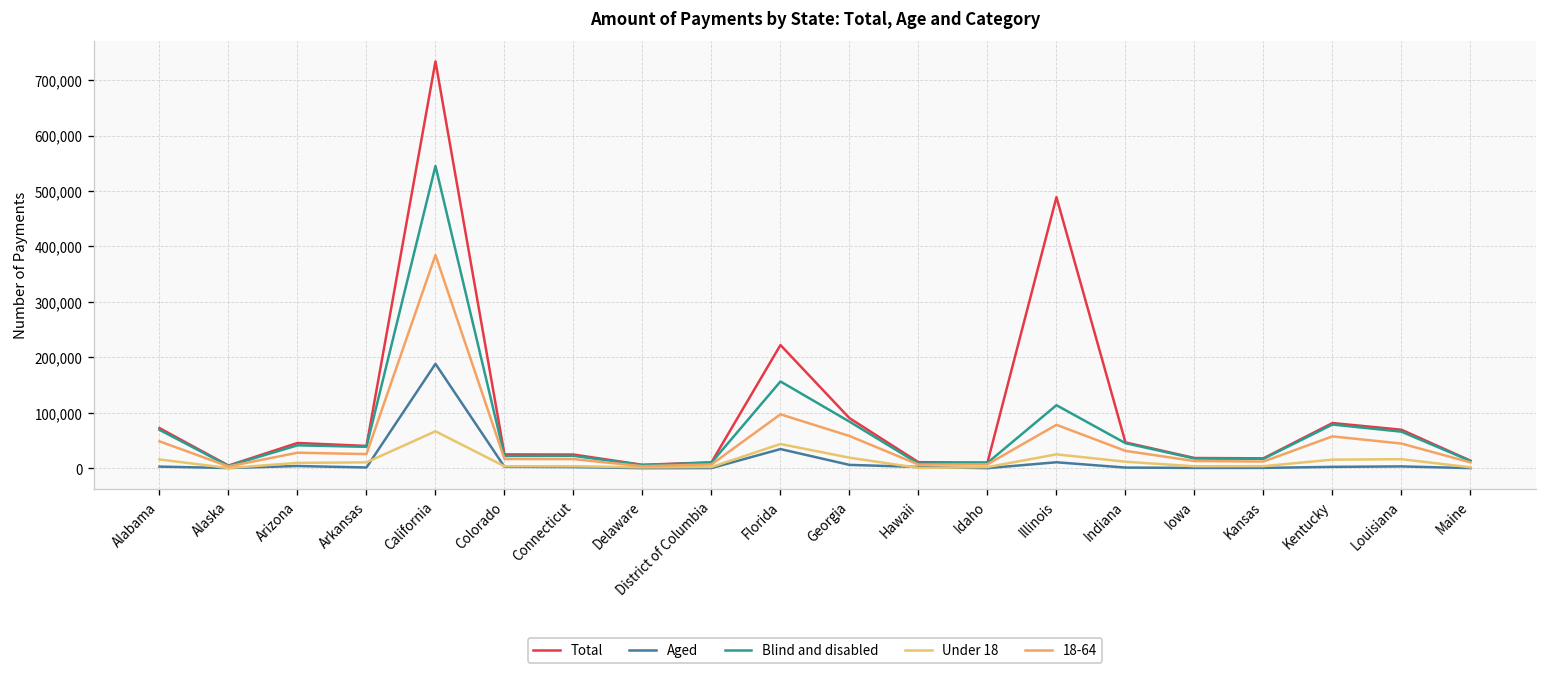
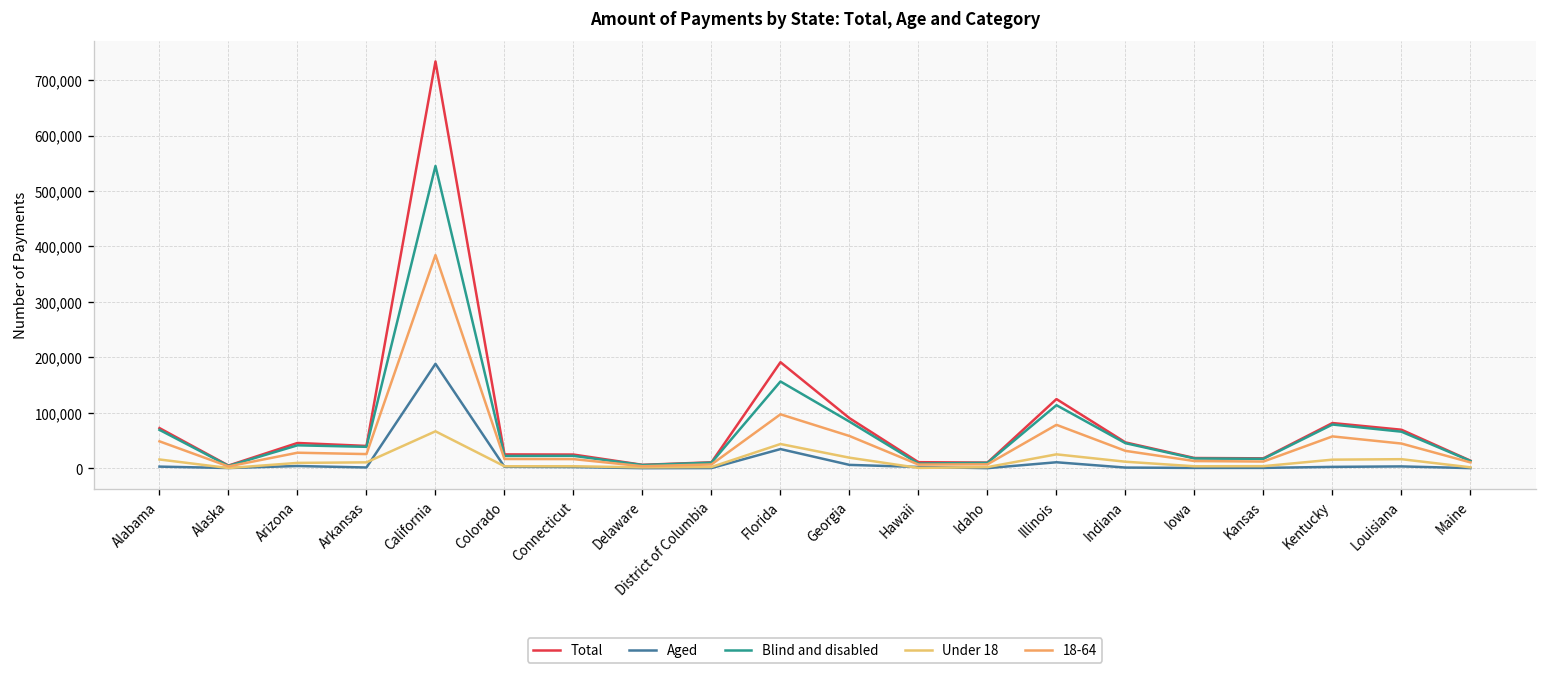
Total, Florida: 220,000 -> 190,000
Total, Illinois: 490,000 -> 120,000
